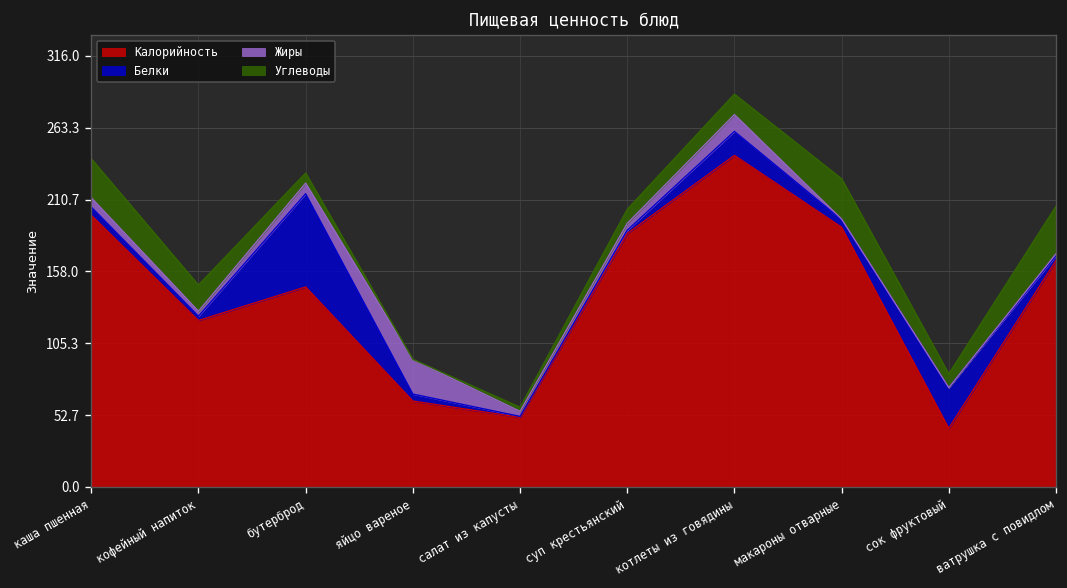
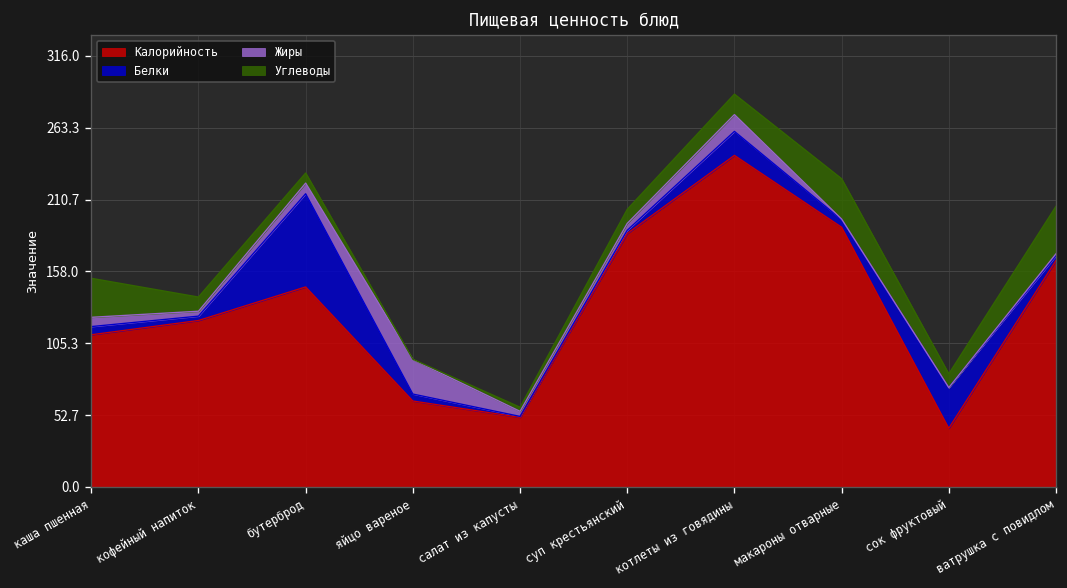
Калорийность, каша пшенная: 199 -> 112
Углеводы, кофейный напиток: 19 -> 10
